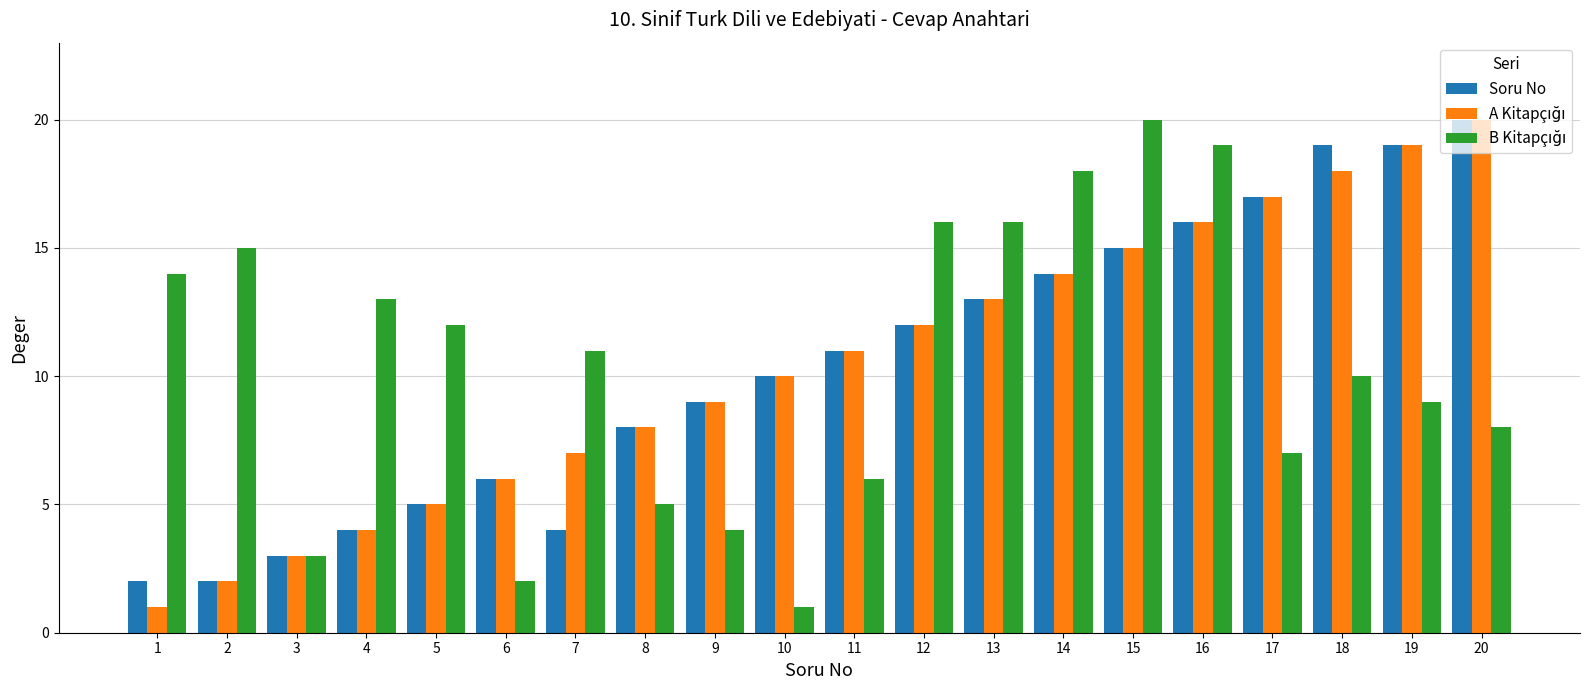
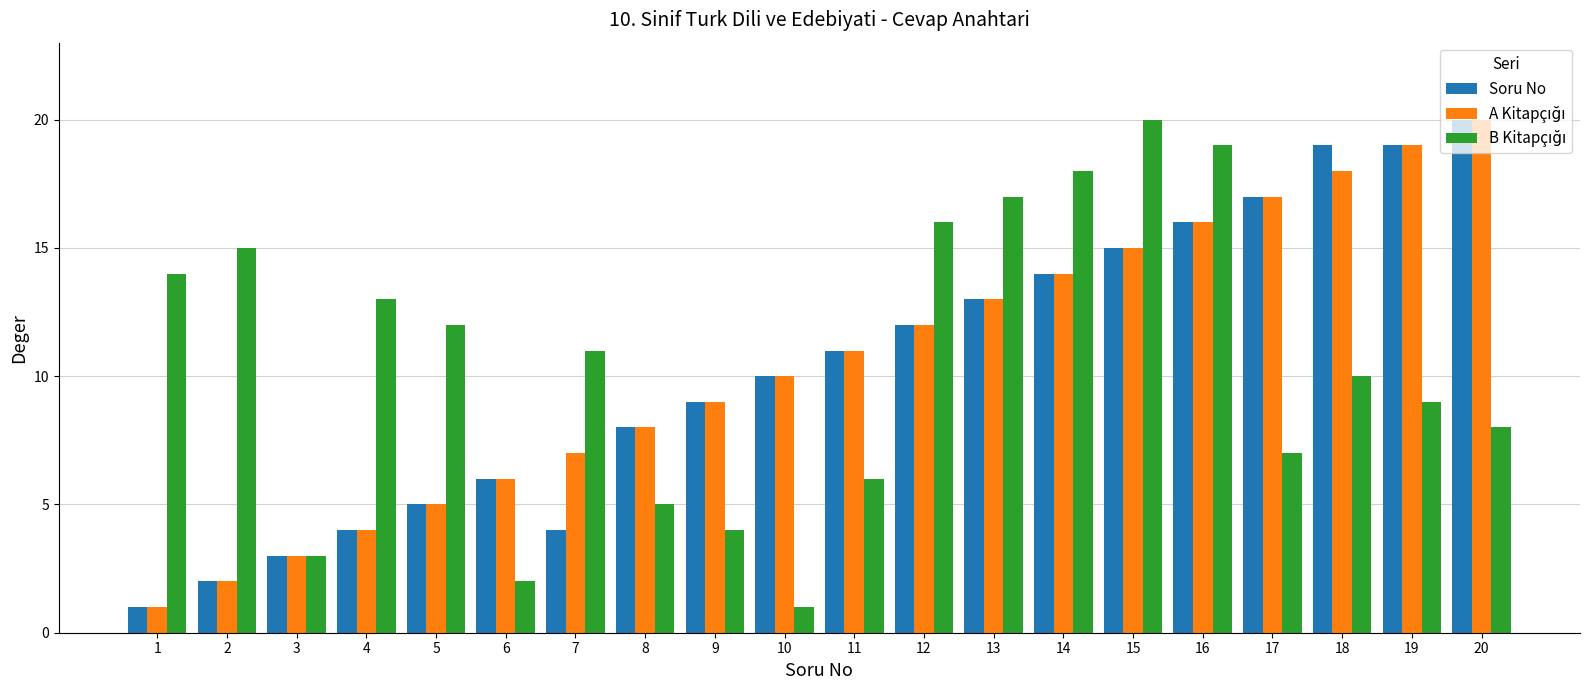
Soru No, 1: 2 -> 1
B Kitapçığı, 13: 16 -> 17
